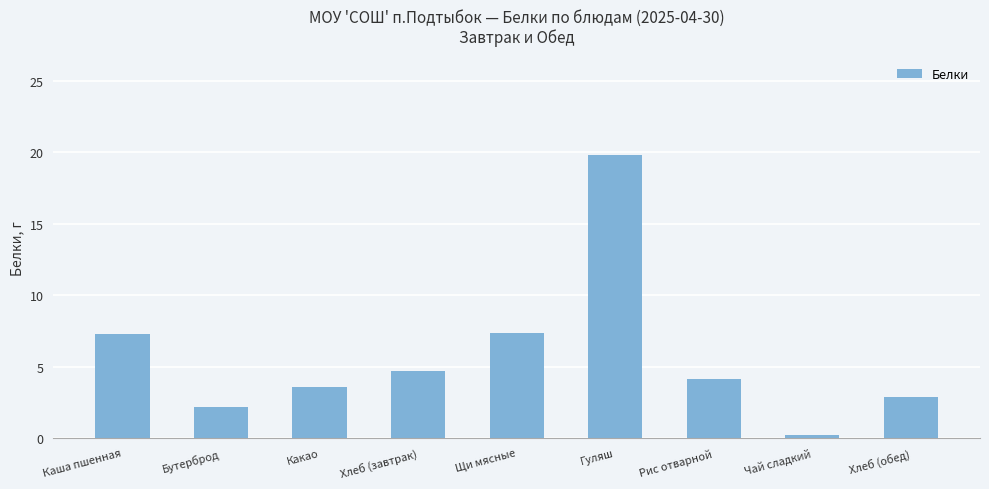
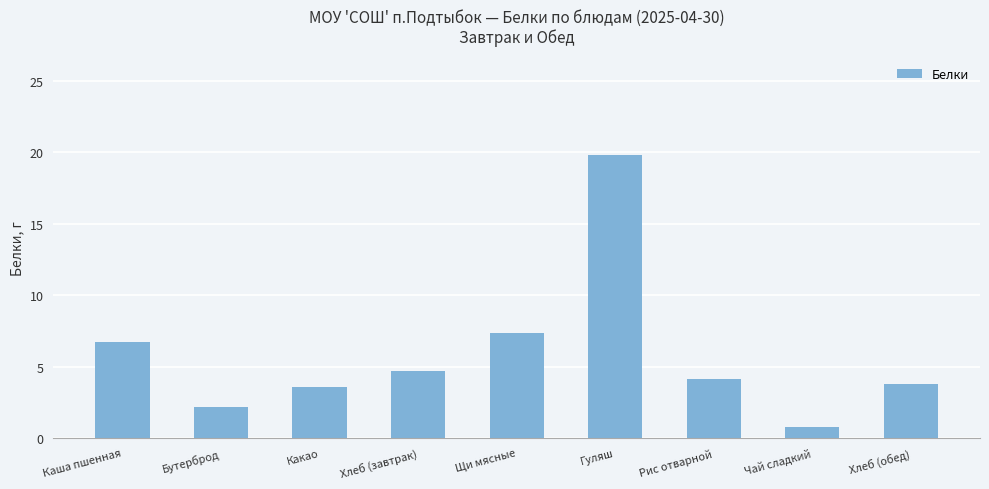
Каша пшенная: 7.3 -> 6.7
Чай сладкий: 0.2 -> 0.8
Хлеб (обед): 2.9 -> 3.8
